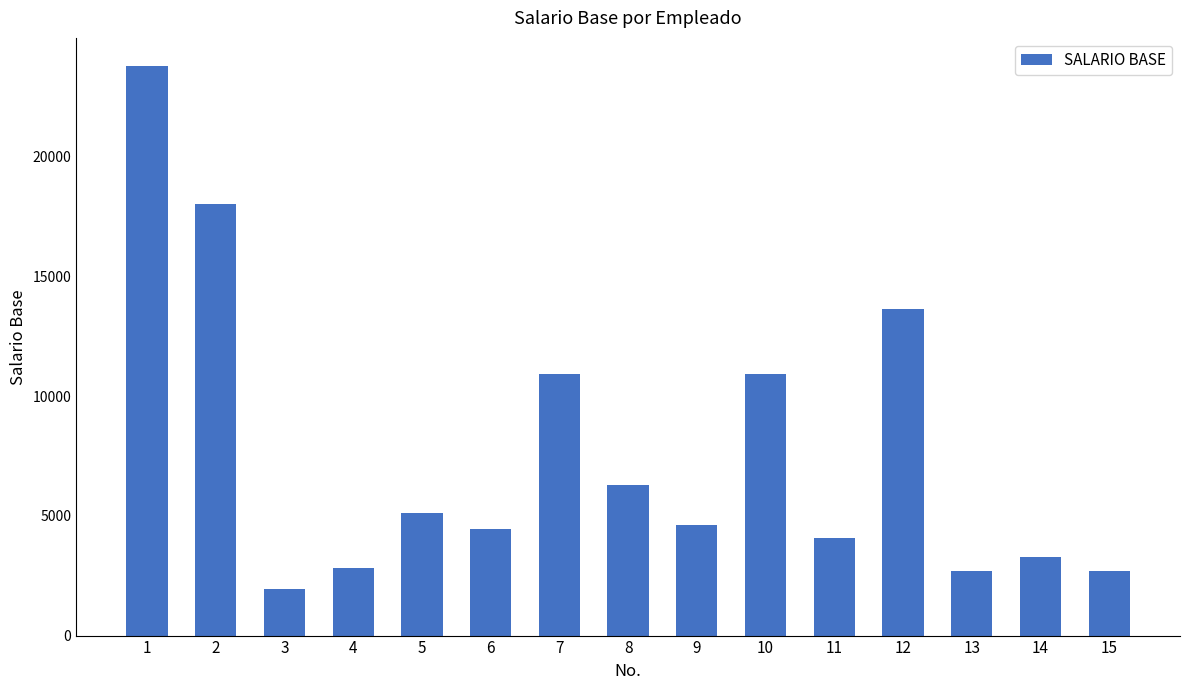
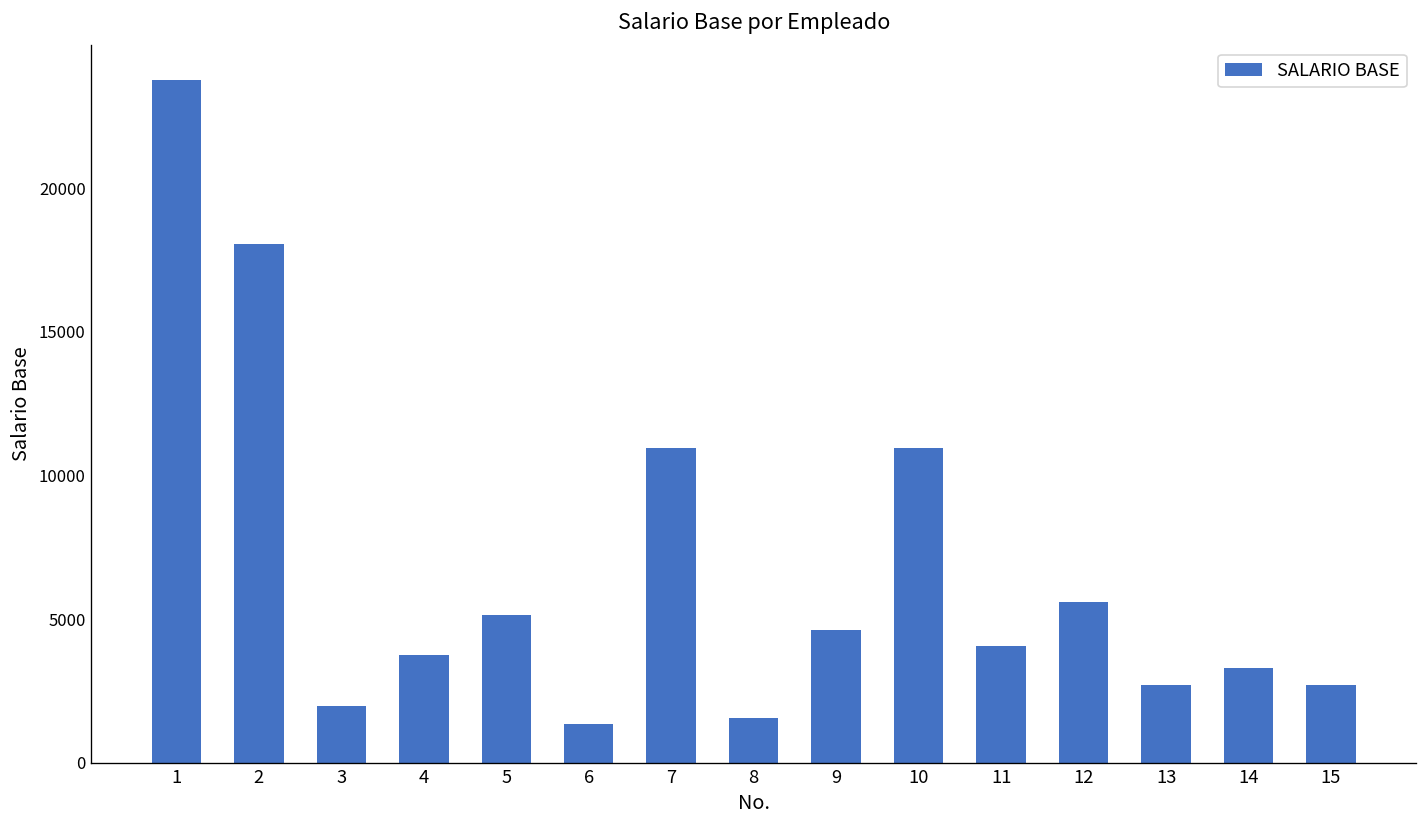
4: 2800 -> 3800
6: 4400 -> 1400
8: 6300 -> 1600
12: 13700 -> 5600
